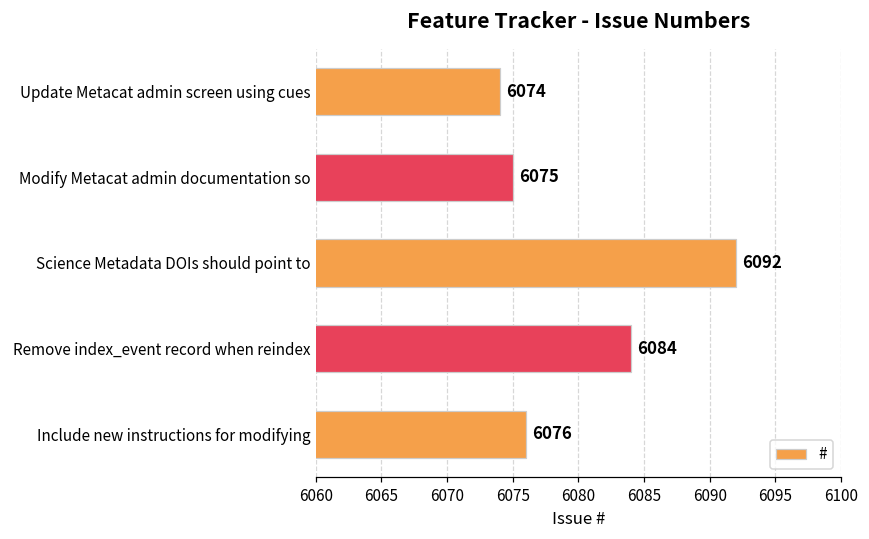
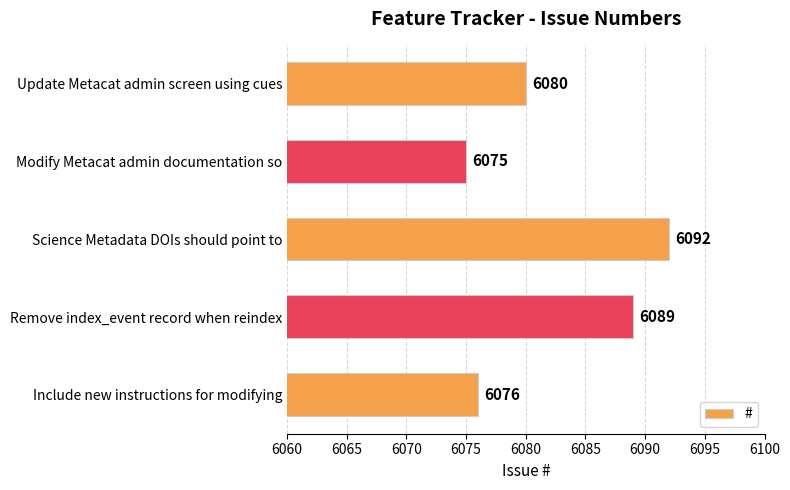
Update Metacat admin screen using cues: 6074 -> 6080
Remove index_event record when reindex: 6084 -> 6089
